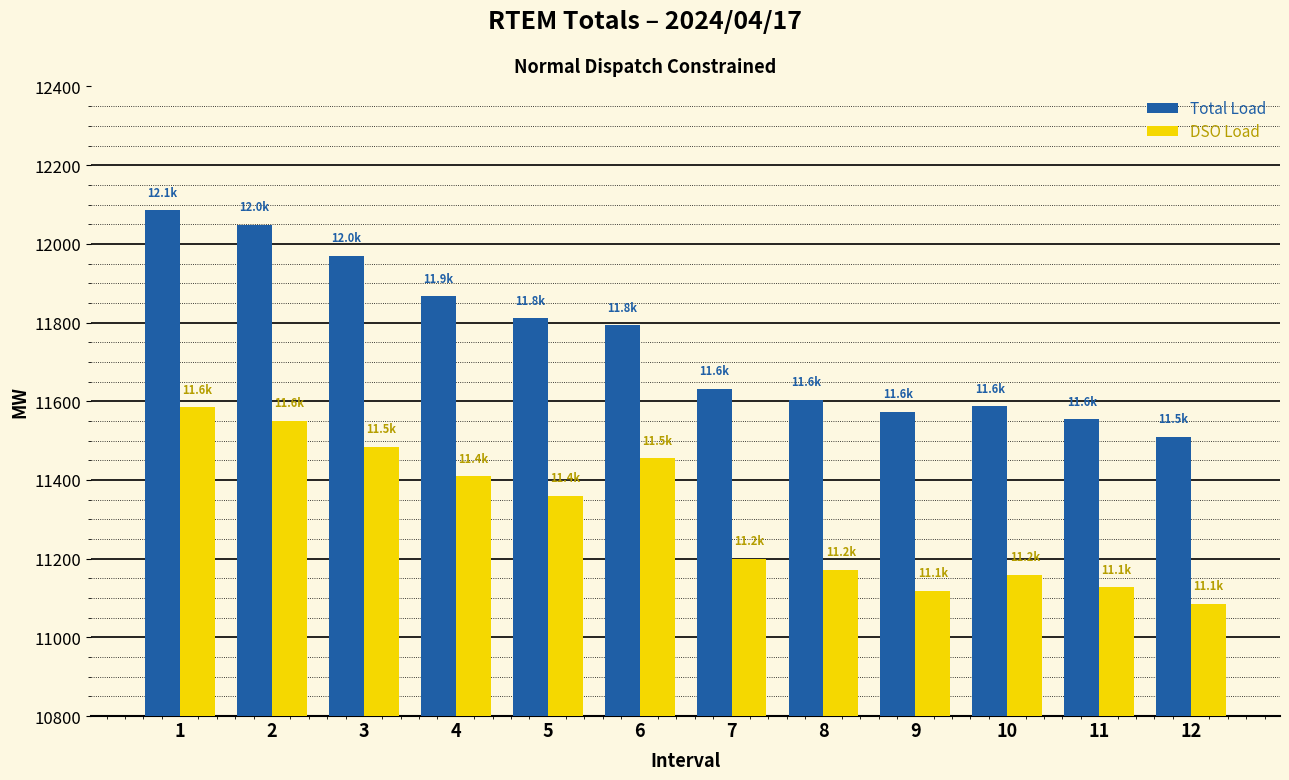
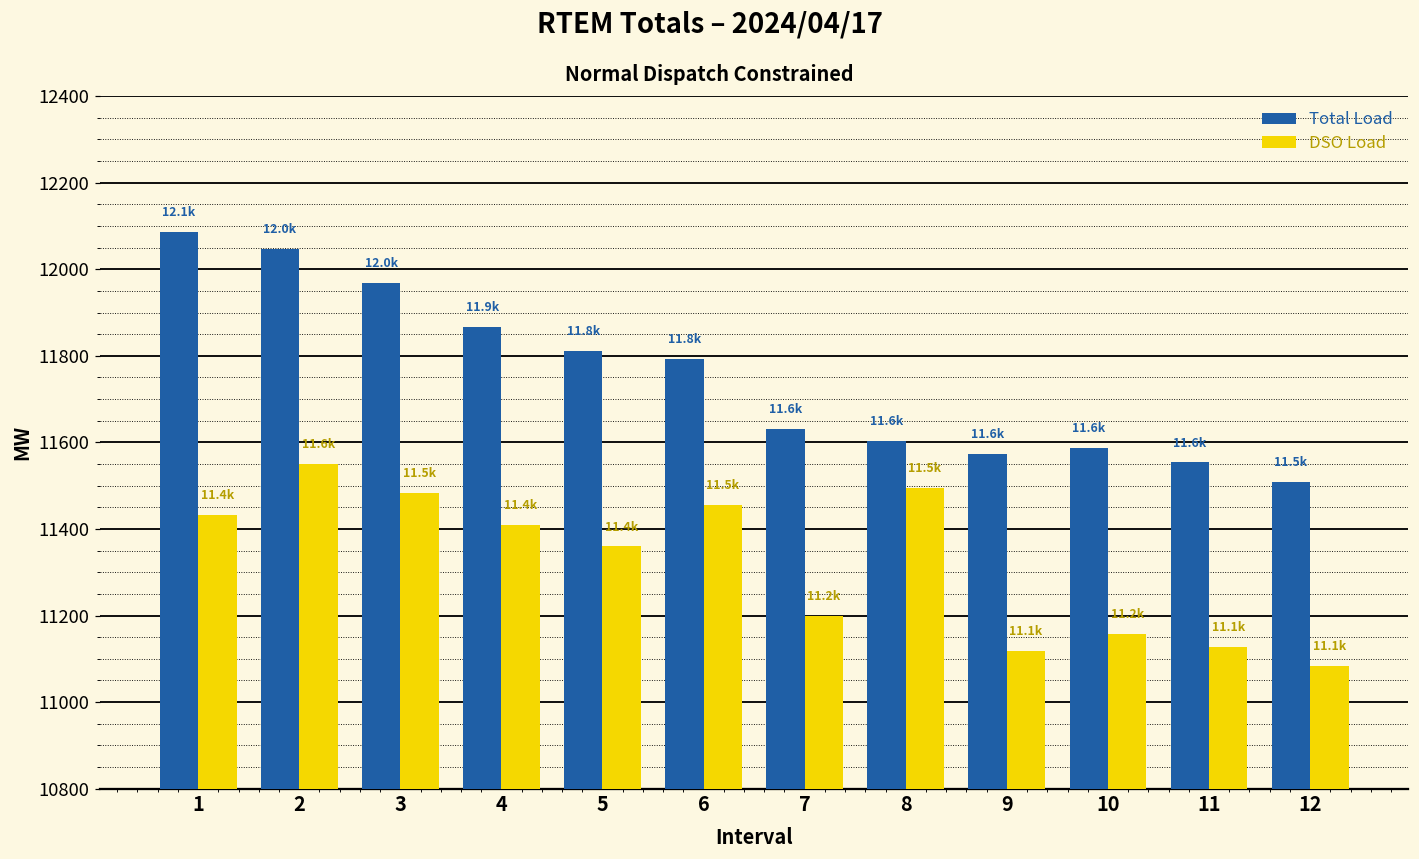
DSO Load, 1: 11.6k -> 11.4k
DSO Load, 8: 11.2k -> 11.5k
